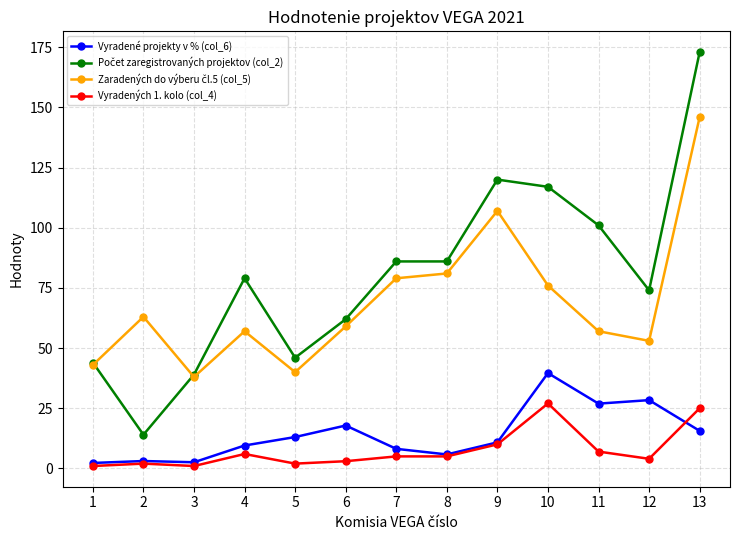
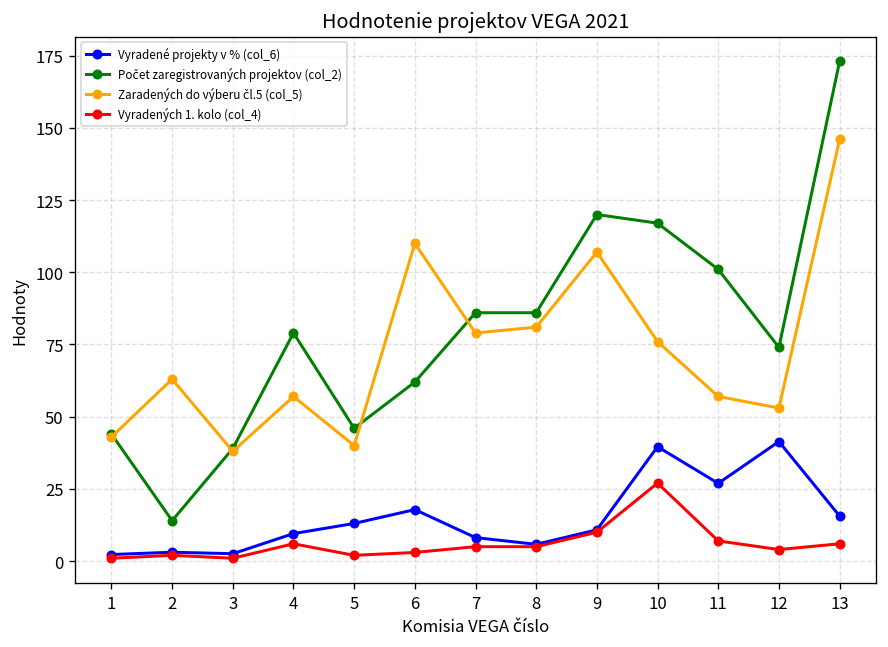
Zaradených do výberu čl.5 (col_5), 6: 59 -> 110
Vyradené projekty v % (col_6), 12: 28 -> 41
Vyradených 1. kolo (col_4), 13: 25 -> 6
